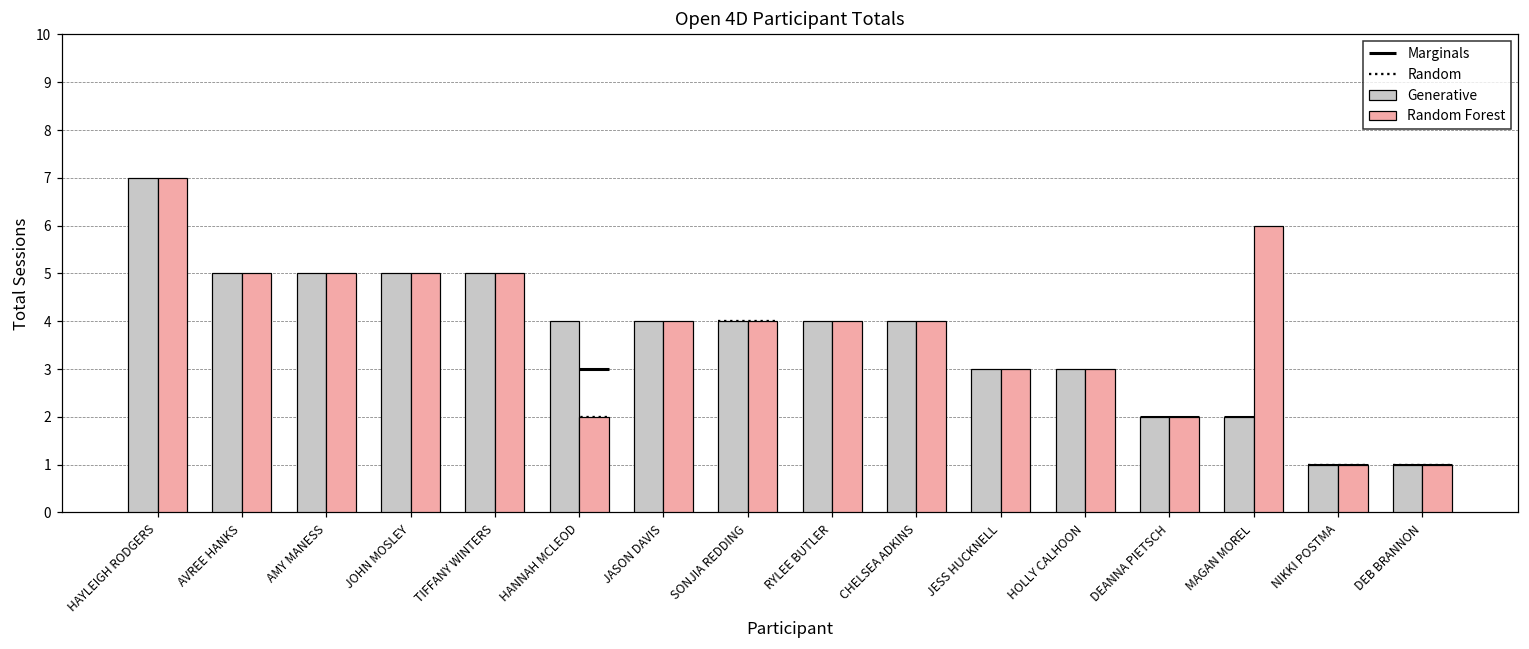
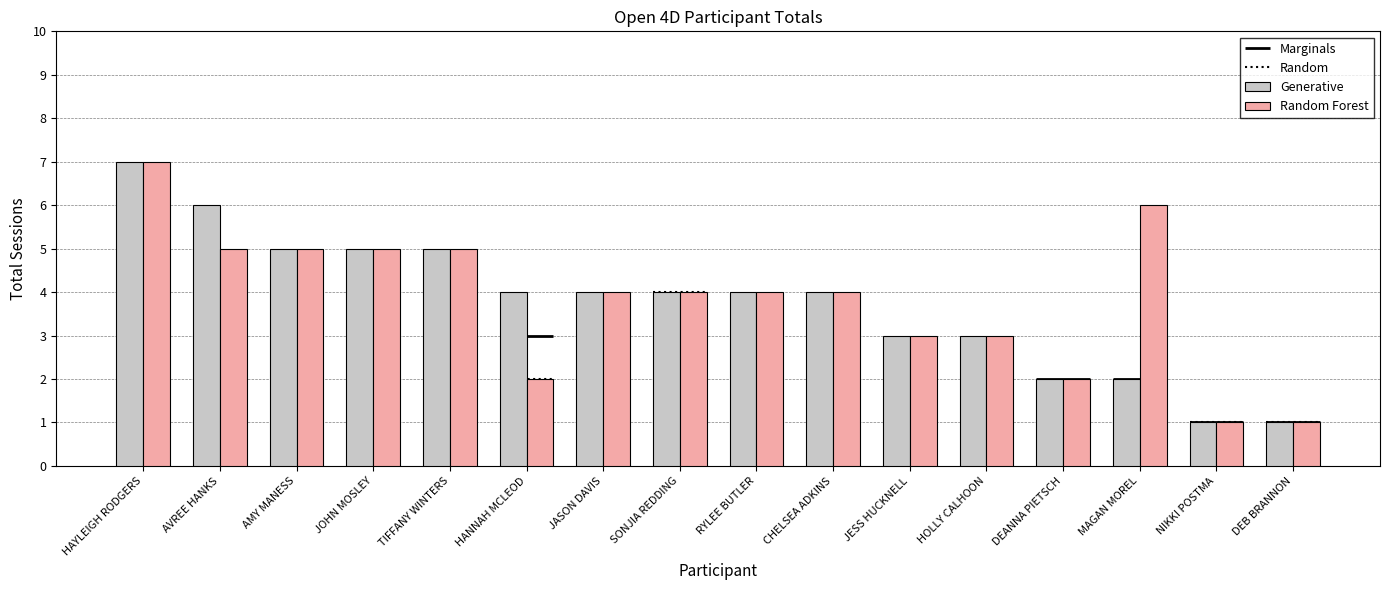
Generative, AVREE HANKS: 5 -> 6
